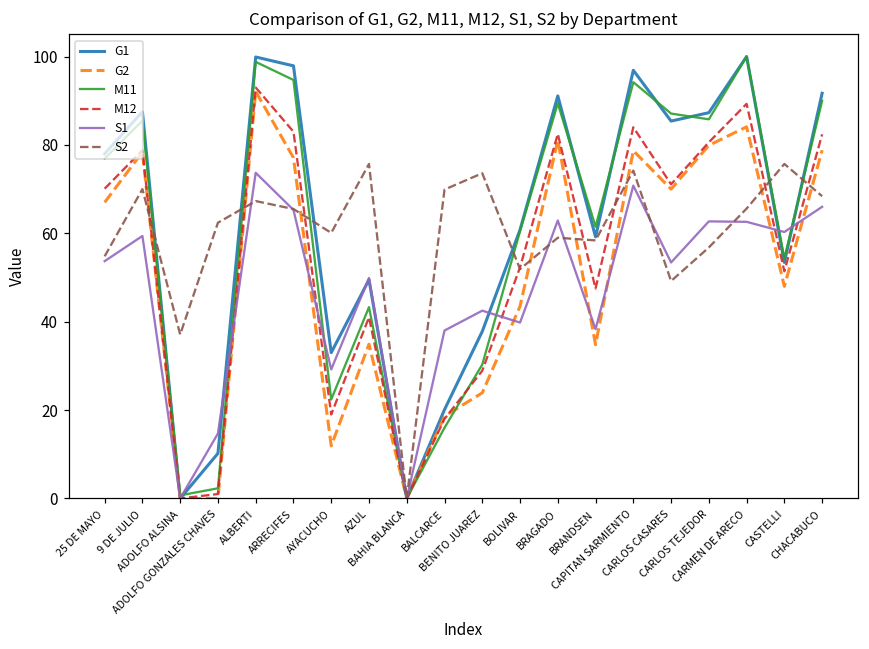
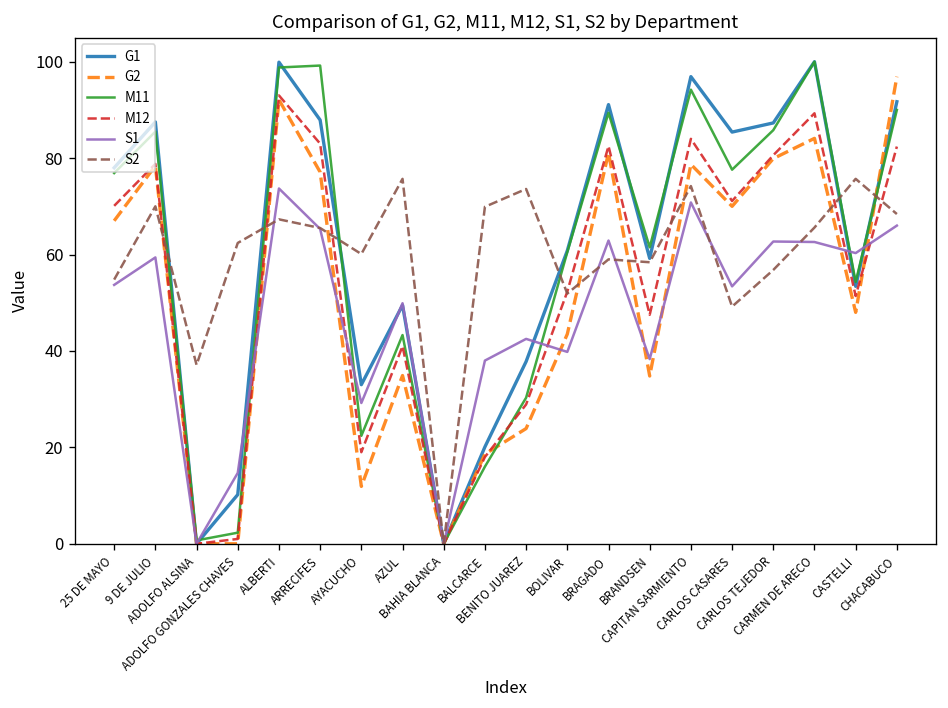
G1, ARRECIFES: 98 -> 88
M11, ARRECIFES: 95 -> 99
M11, CARLOS CASARES: 87 -> 78
G2, CHACABUCO: 79 -> 97
